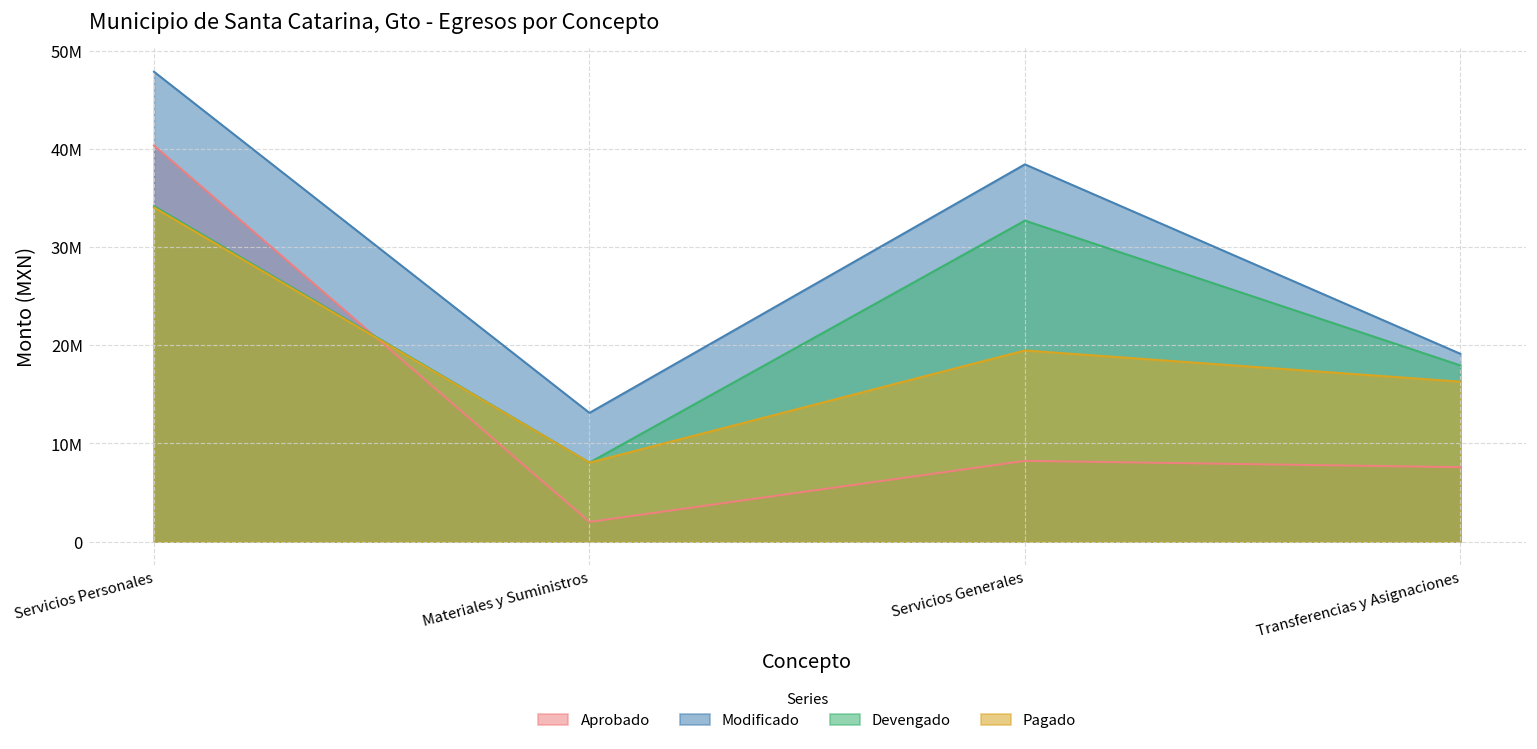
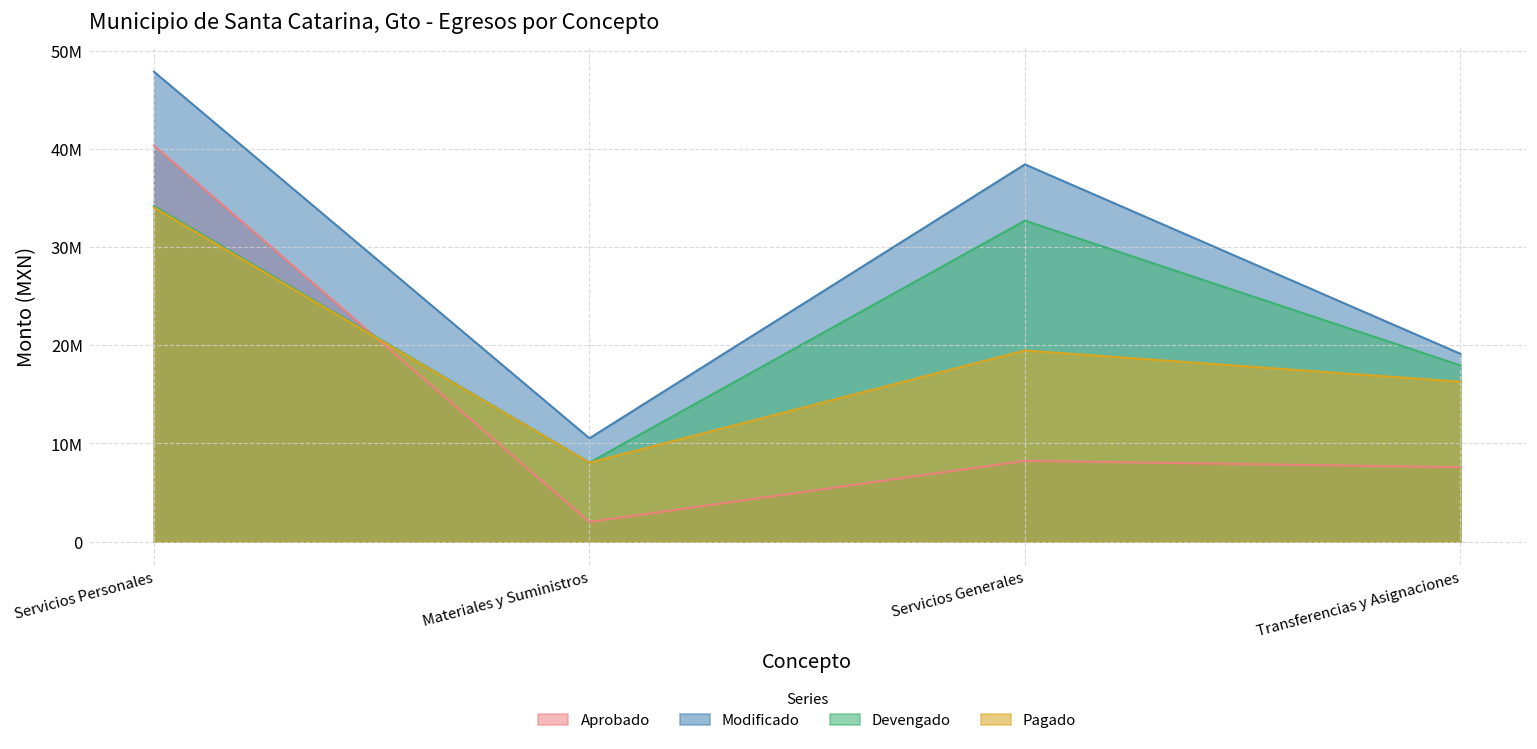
Modificado, Materiales y Suministros: 13000000 -> 11000000
